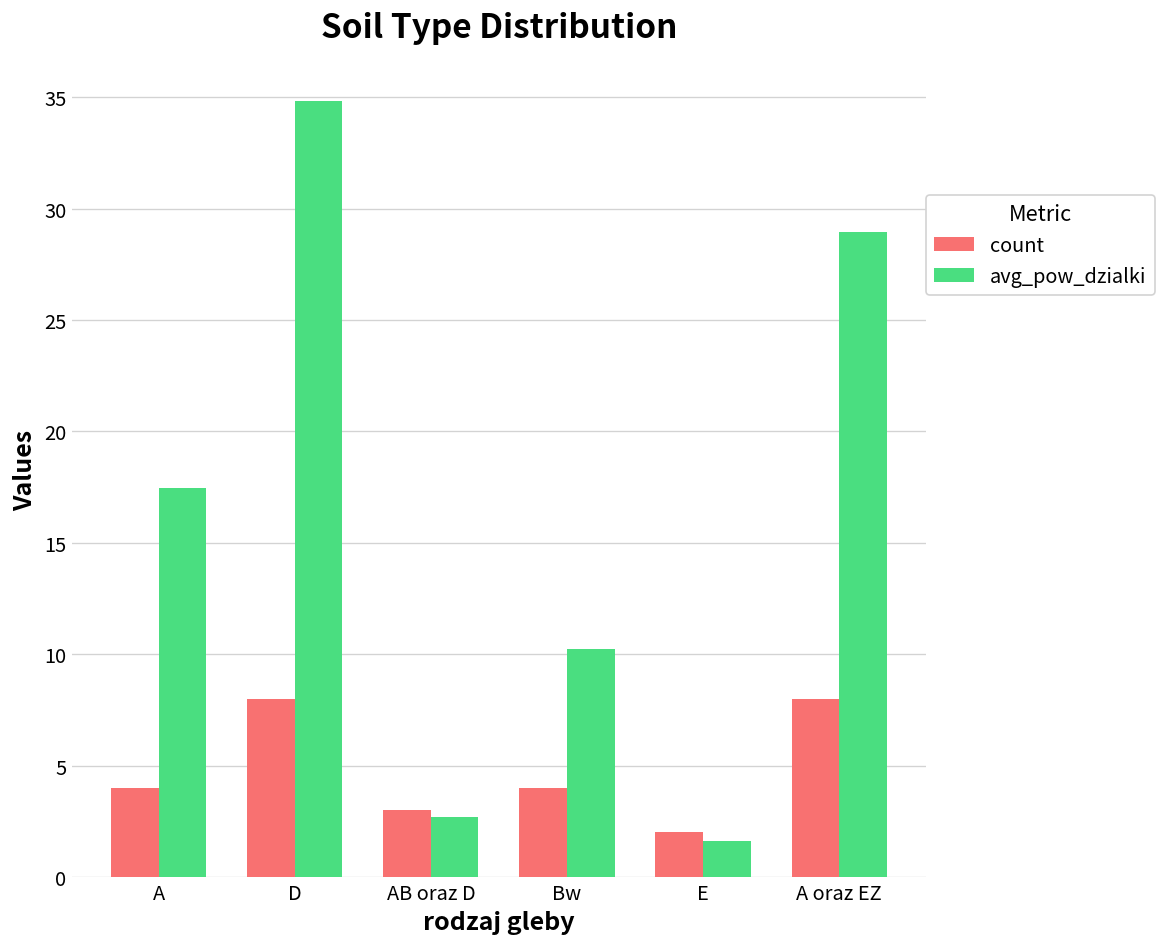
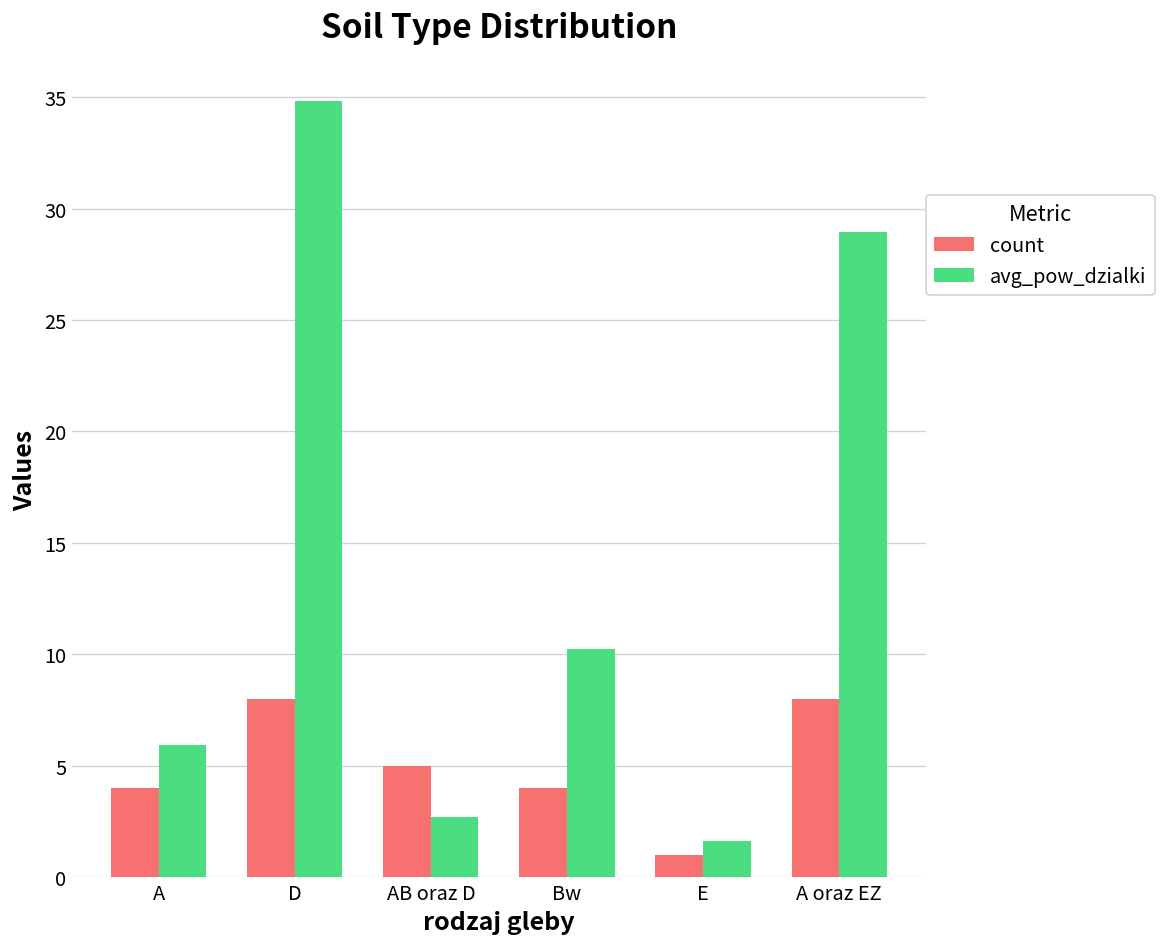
avg_pow_dzialki, A: 17.5 -> 5.9
count, AB oraz D: 3 -> 5
count, E: 2 -> 1
